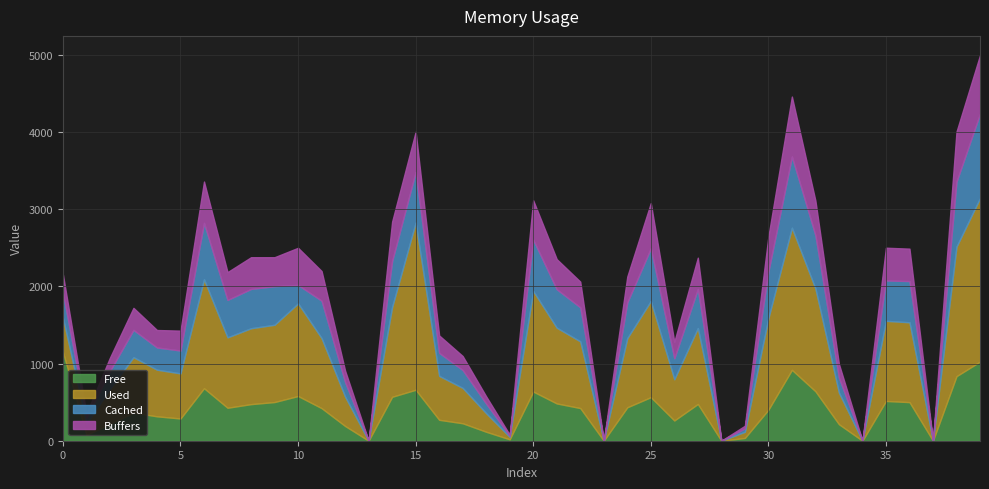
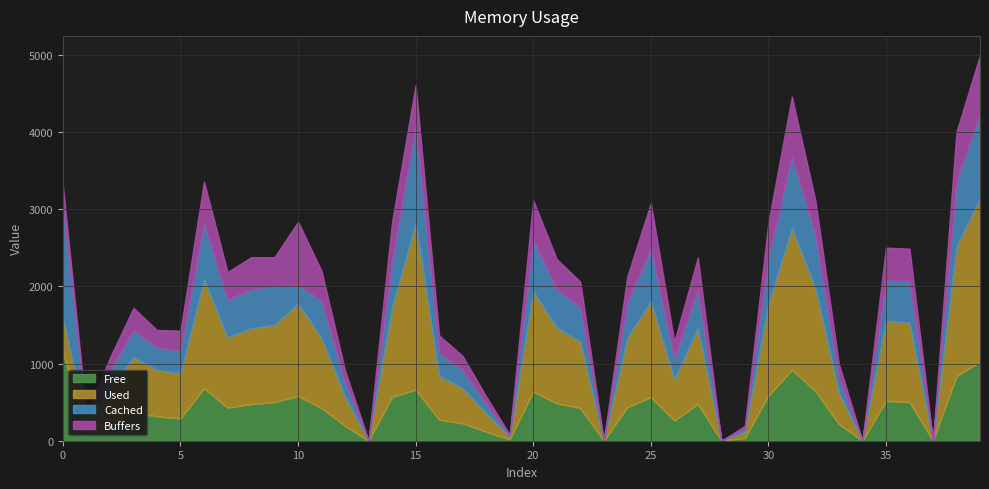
Cached, 0: 300 -> 1500
Buffers, 10: 500 -> 800
Cached, 15: 700 -> 1300
Free, 30: 400 -> 600
